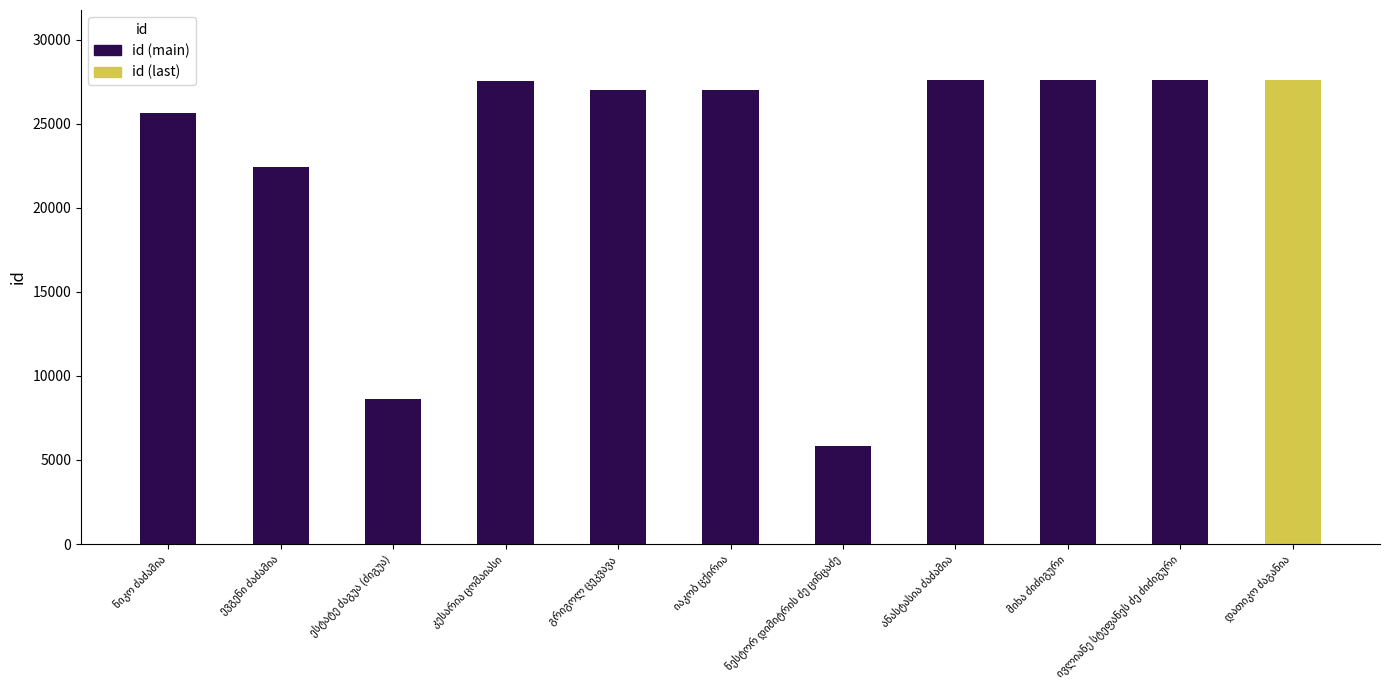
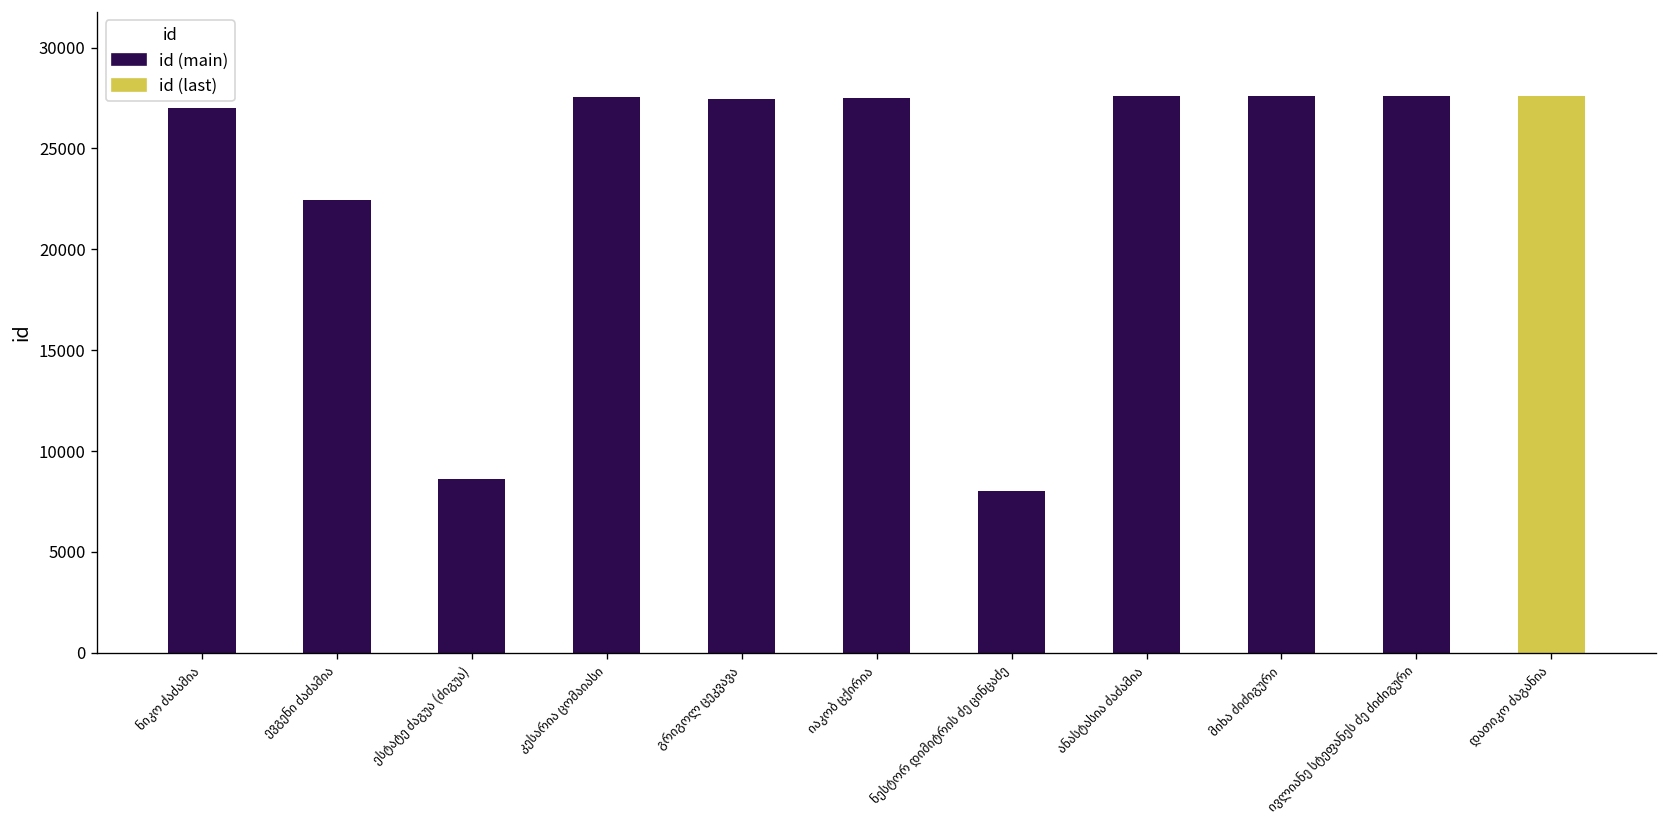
ნიკო ძაძამია: 25700 -> 27000
გრიგოლ ცეკვავა: 27000 -> 27500
იაკობ ცქირია: 27000 -> 27500
ნესტორ დიმიტრის ძე ცინცაძე: 5800 -> 8000
